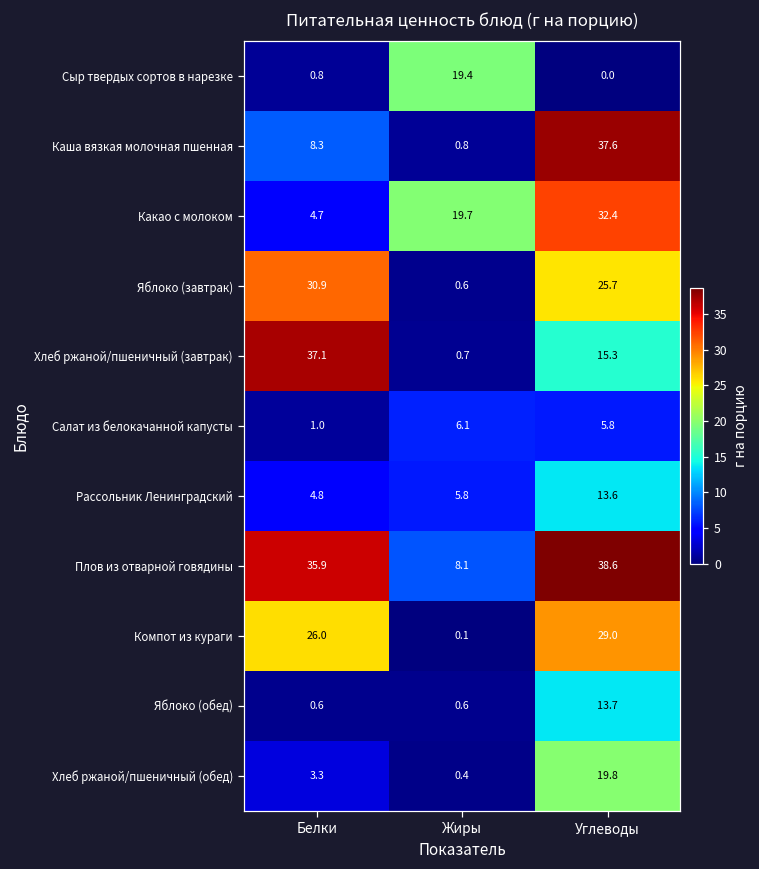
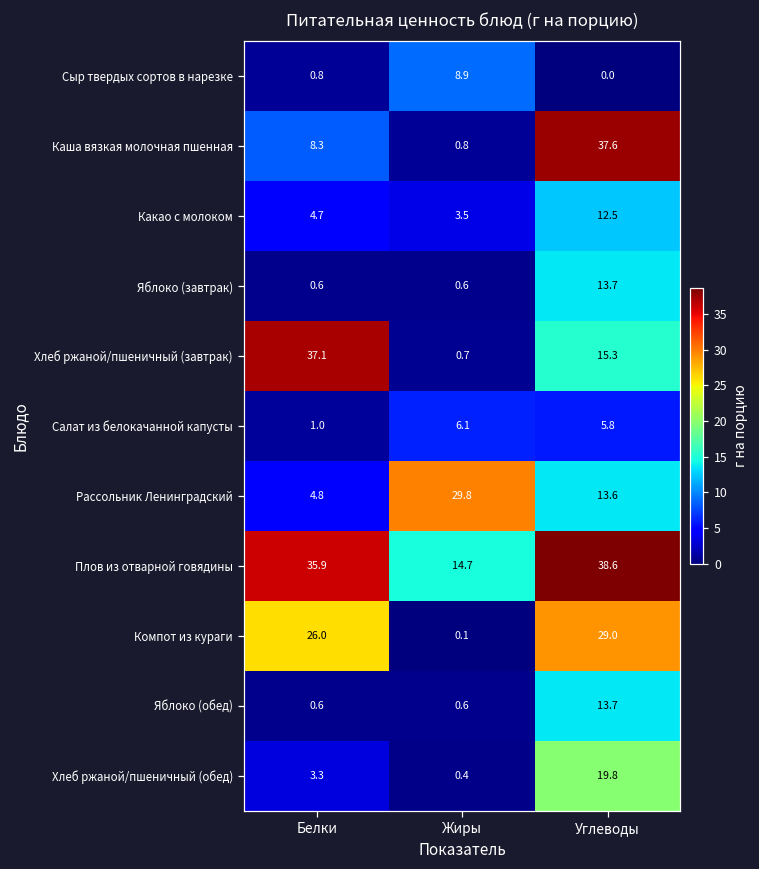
Сыр твердых сортов в нарезке, Жиры: 19.4 -> 8.9
Какао с молоком, Жиры: 19.7 -> 3.5
Какао с молоком, Углеводы: 32.4 -> 12.5
Яблоко (завтрак), Белки: 30.9 -> 0.6
Яблоко (завтрак), Углеводы: 25.7 -> 13.7
Рассольник Ленинградский, Жиры: 5.8 -> 29.8
Плов из отварной говядины, Жиры: 8.1 -> 14.7
